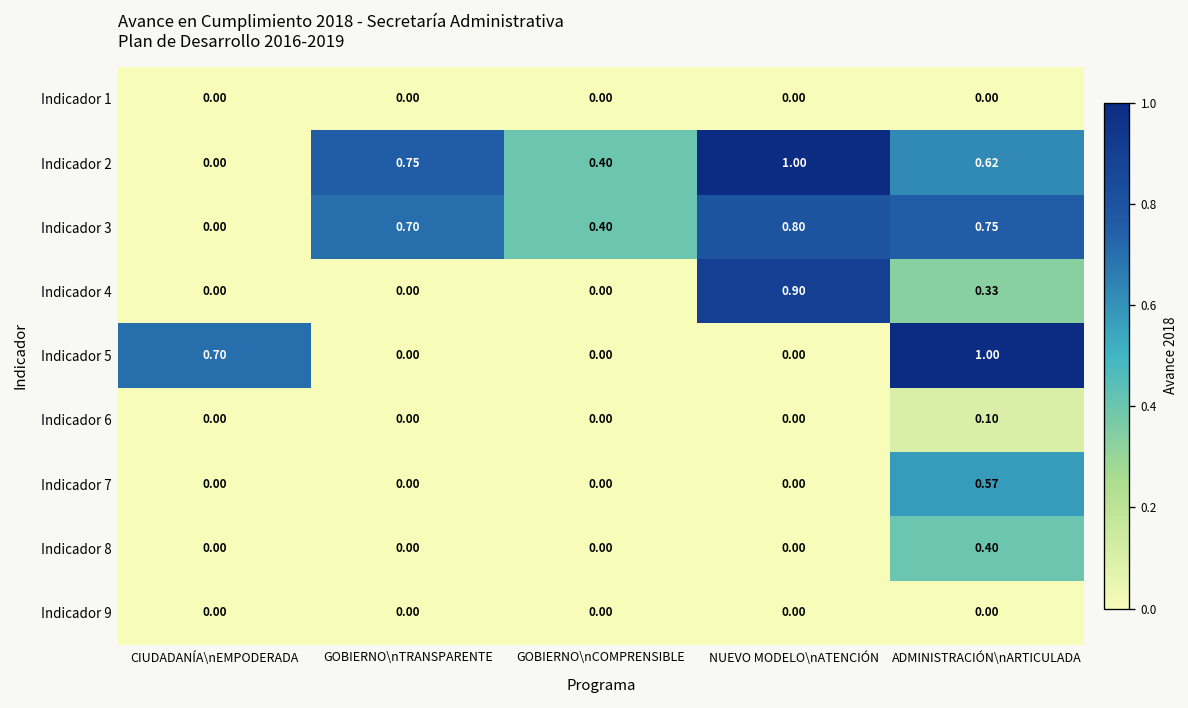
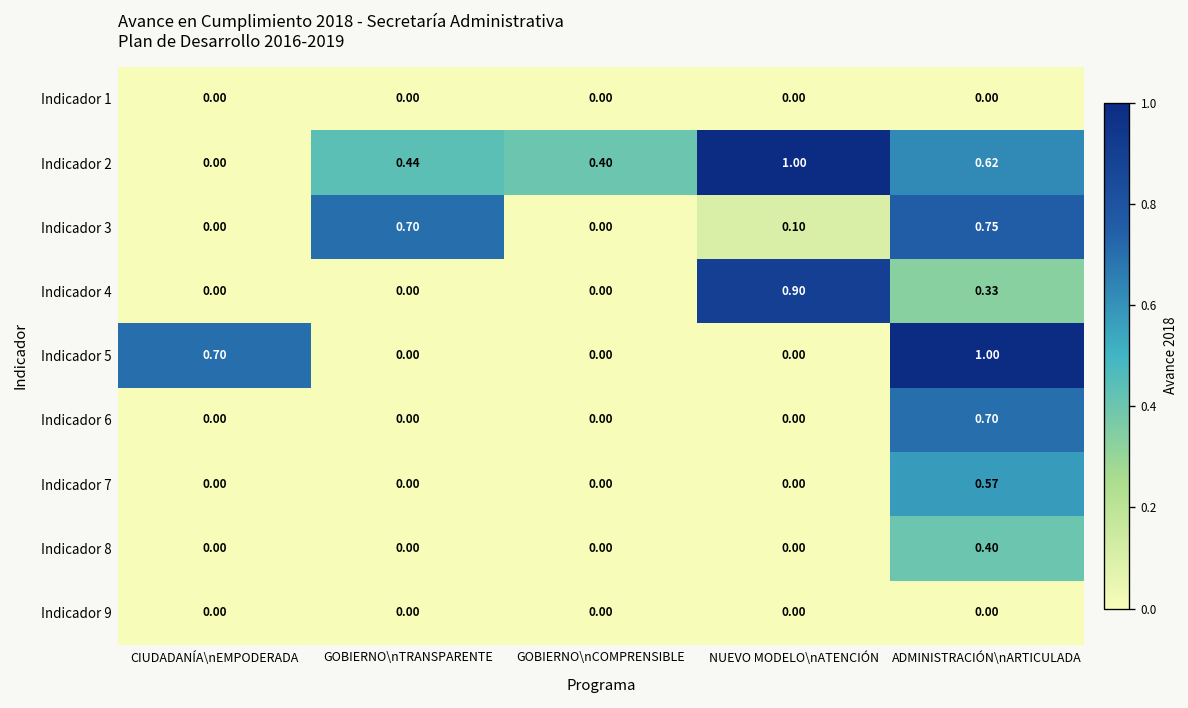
Indicador 2, GOBIERNO\nTRANSPARENTE: 0.75 -> 0.44
Indicador 3, GOBIERNO\nCOMPRENSIBLE: 0.40 -> 0.00
Indicador 3, NUEVO MODELO\nATENCIÓN: 0.80 -> 0.10
Indicador 6, ADMINISTRACIÓN\nARTICULADA: 0.10 -> 0.70
